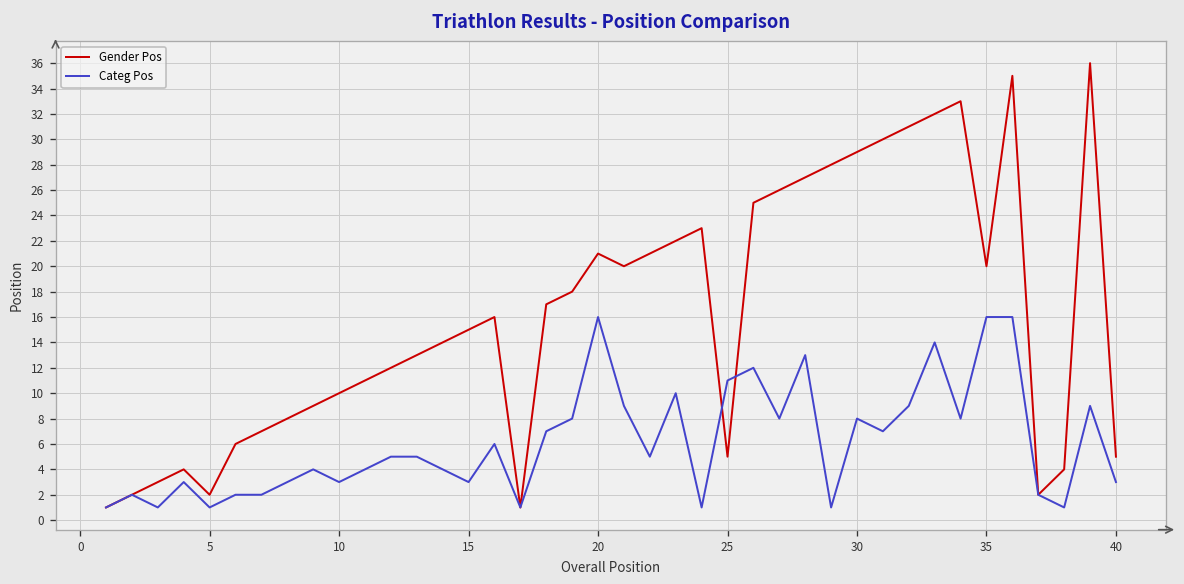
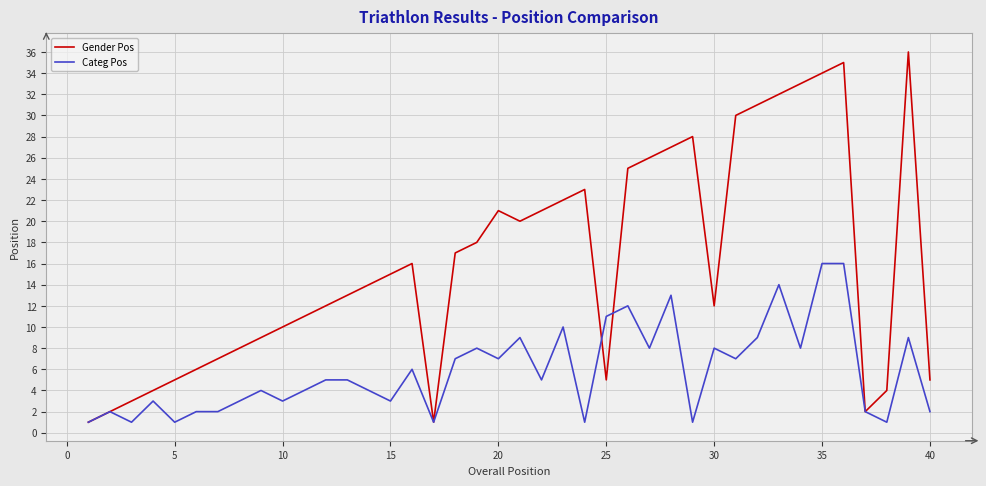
Gender Pos, 5: 2 -> 5
Categ Pos, 20: 16 -> 7
Gender Pos, 30: 29 -> 12
Gender Pos, 35: 20 -> 34
Categ Pos, 40: 3 -> 2
